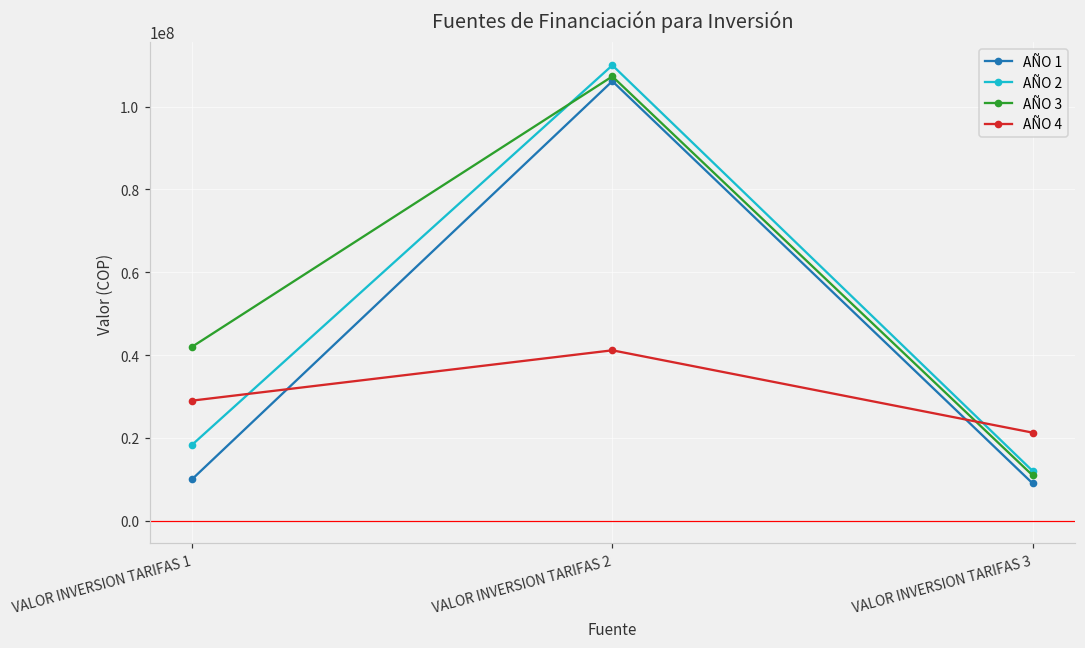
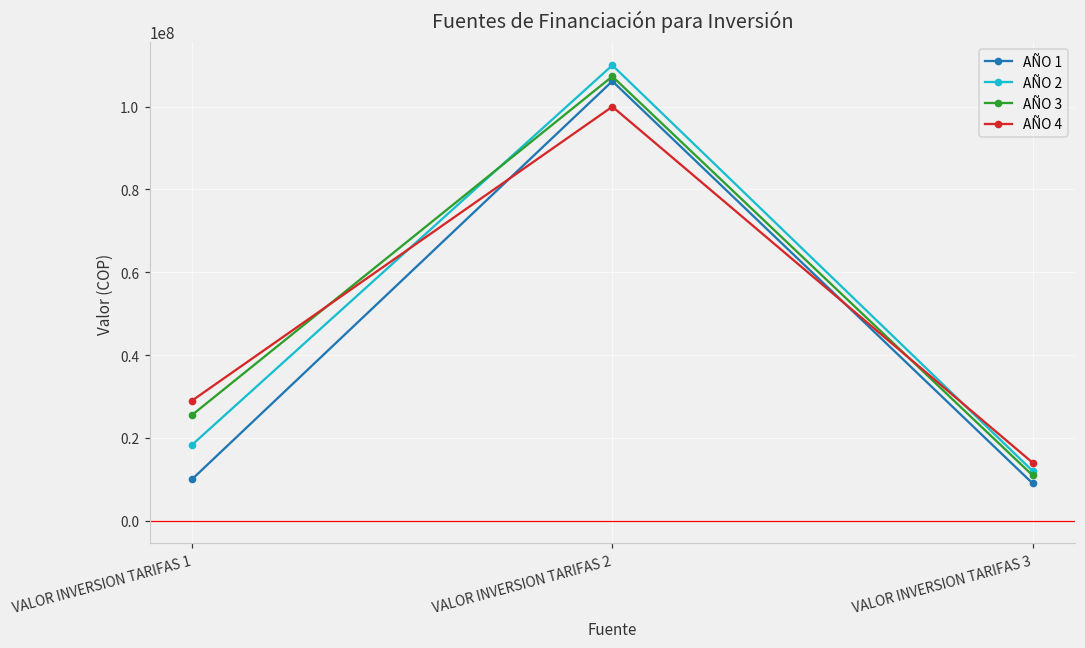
AÑO 3, VALOR INVERSION TARIFAS 1: 42000000 -> 26000000
AÑO 4, VALOR INVERSION TARIFAS 2: 41000000 -> 100000000
AÑO 4, VALOR INVERSION TARIFAS 3: 21000000 -> 14000000
